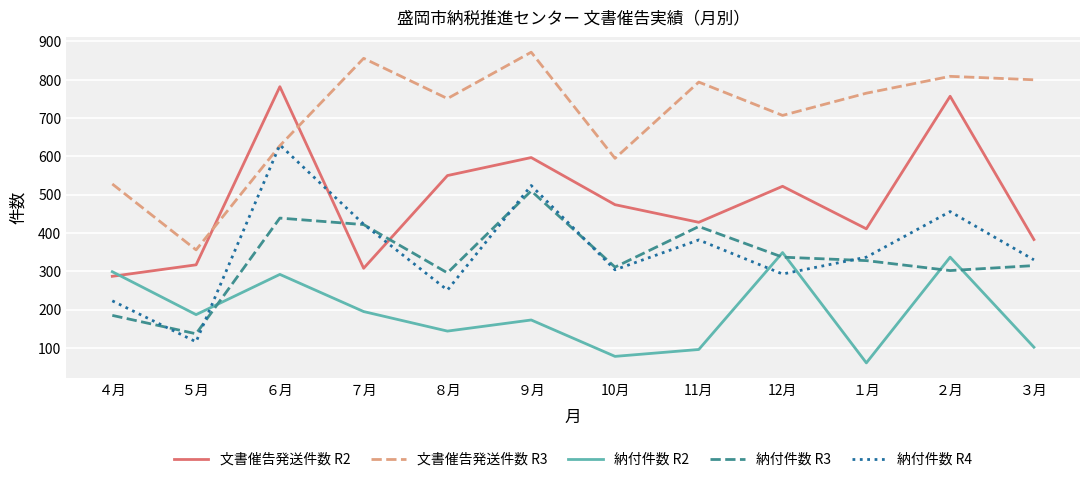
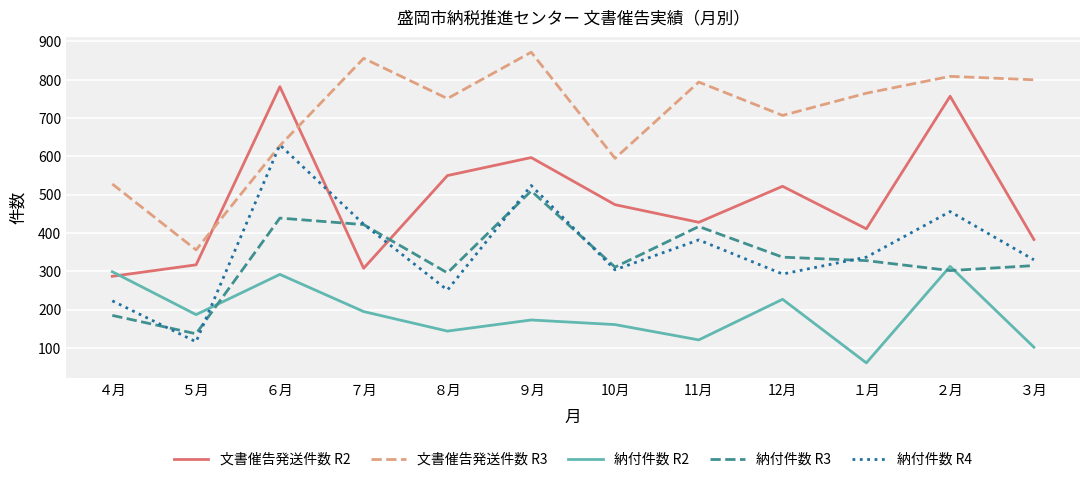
納付件数 R2, 10月: 80 -> 160
納付件数 R2, 11月: 100 -> 120
納付件数 R2, 12月: 350 -> 230
納付件数 R2, ２月: 340 -> 310
